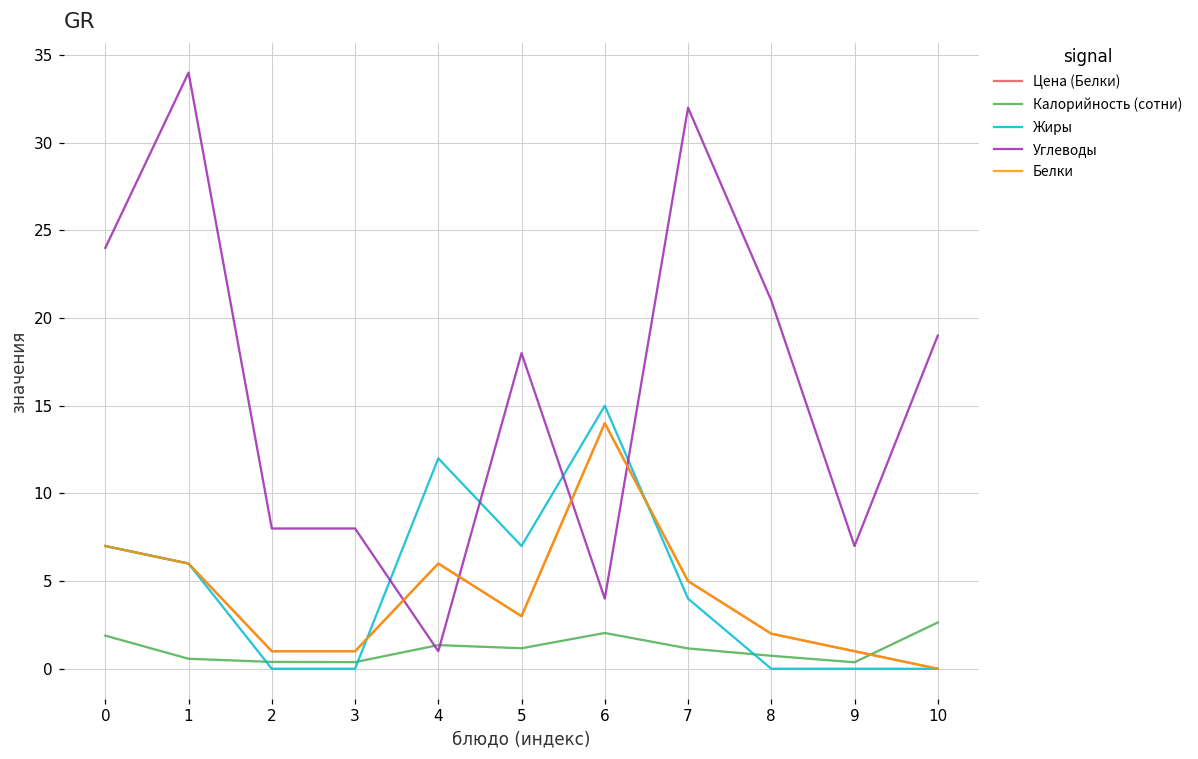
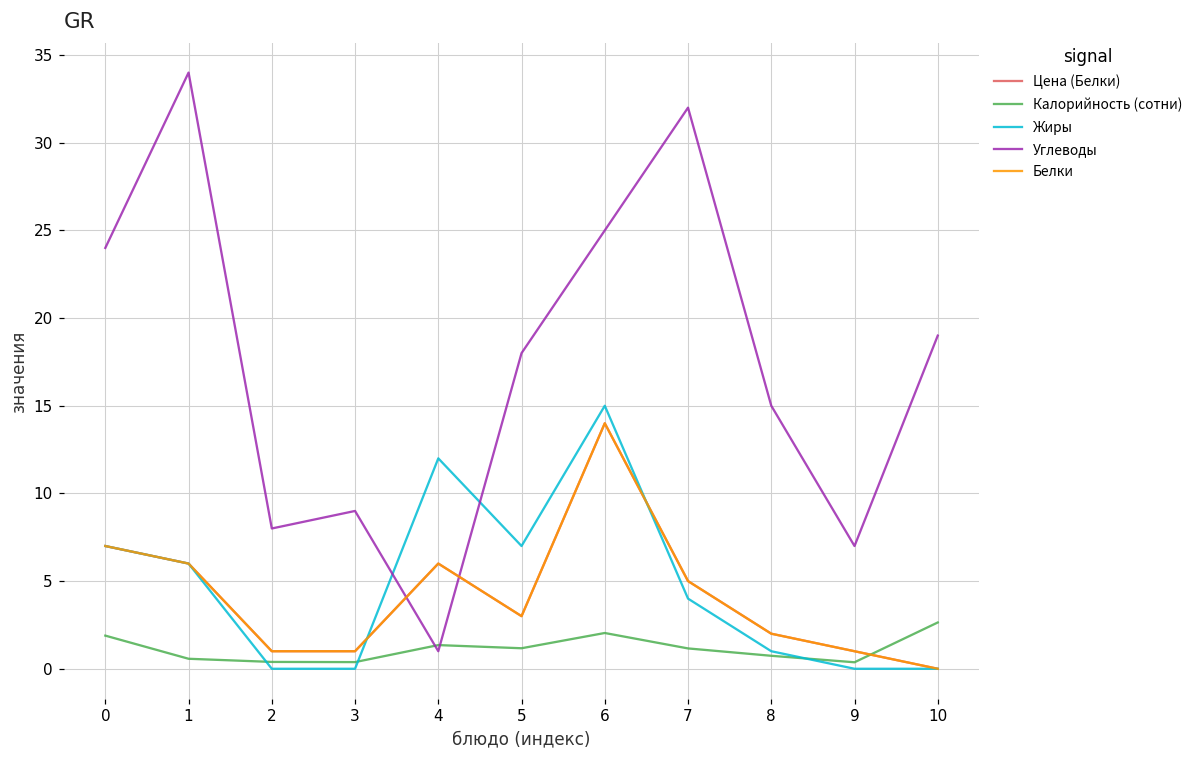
Углеводы, 3: 8 -> 9
Углеводы, 6: 4 -> 25
Жиры, 8: 0 -> 1
Углеводы, 8: 21 -> 15
